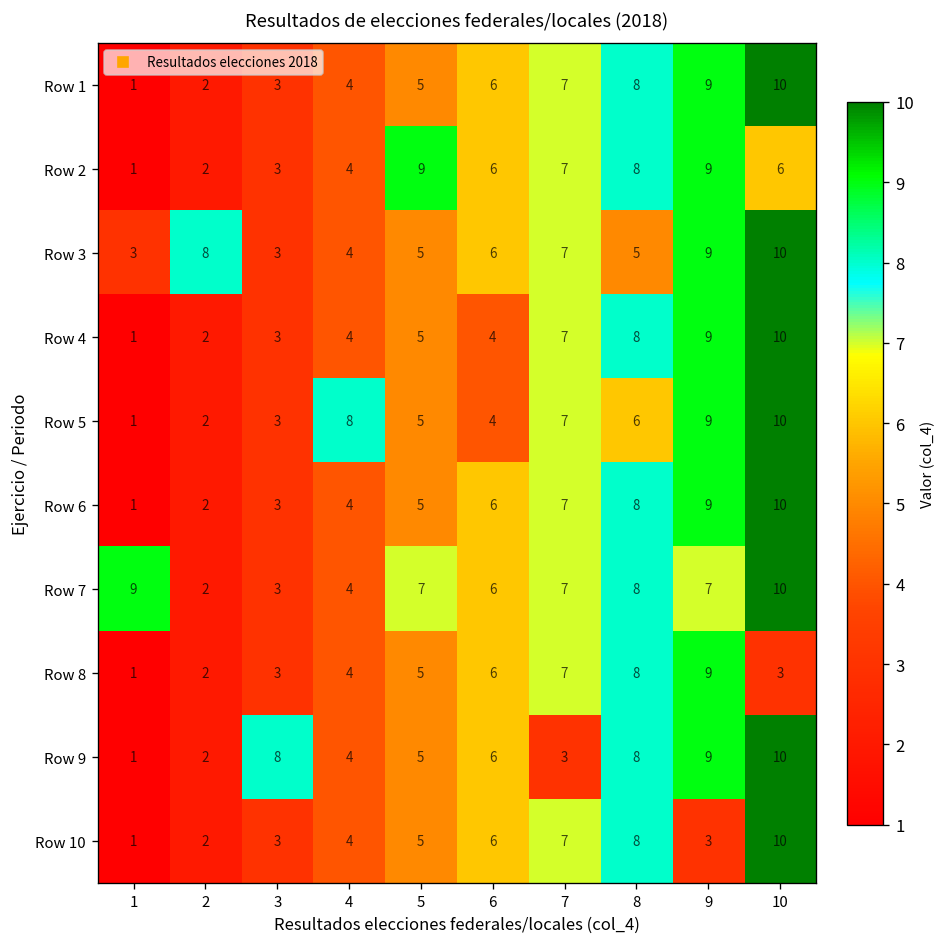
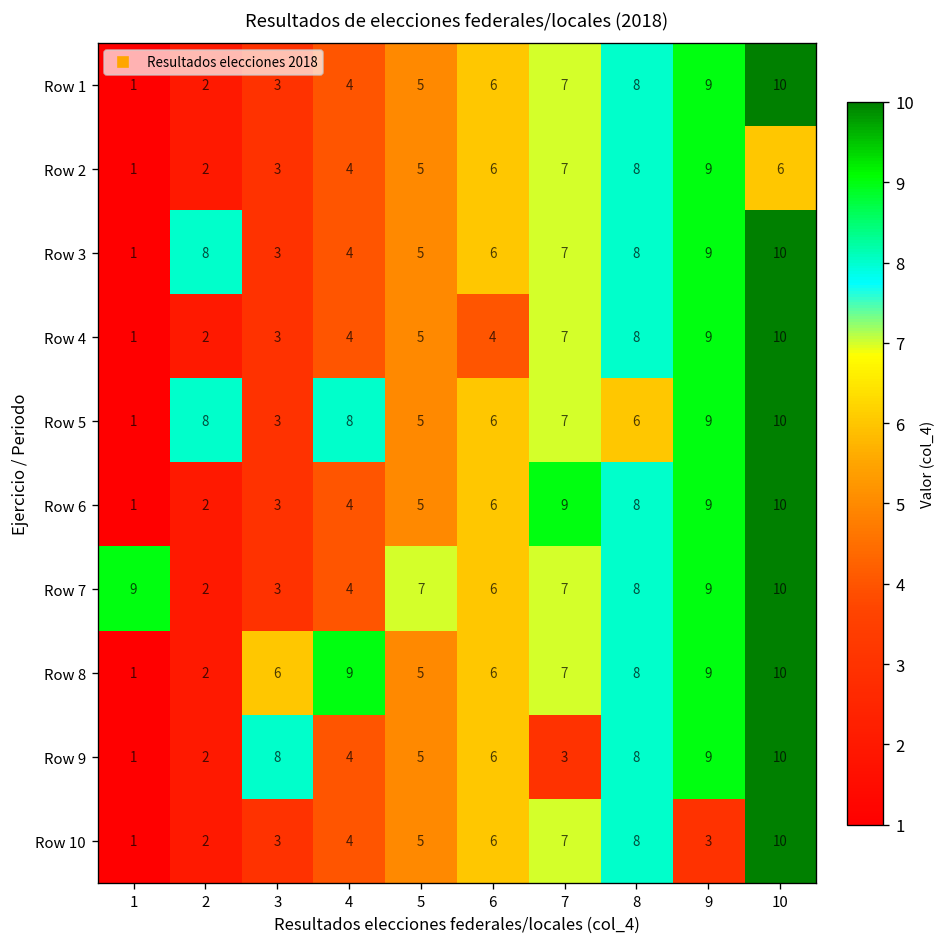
Row 2, 5: 9 -> 5
Row 3, 1: 3 -> 1
Row 3, 8: 5 -> 8
Row 5, 2: 2 -> 8
Row 5, 6: 4 -> 6
Row 6, 7: 7 -> 9
Row 7, 9: 7 -> 9
Row 8, 3: 3 -> 6
Row 8, 4: 4 -> 9
Row 8, 10: 3 -> 10
